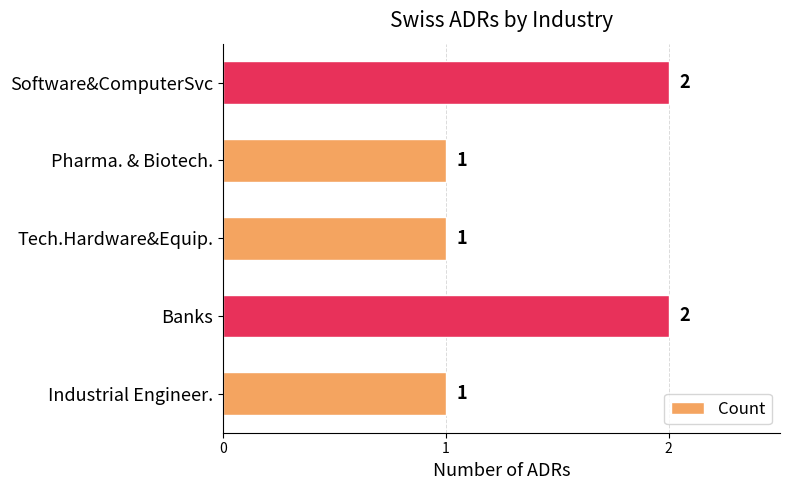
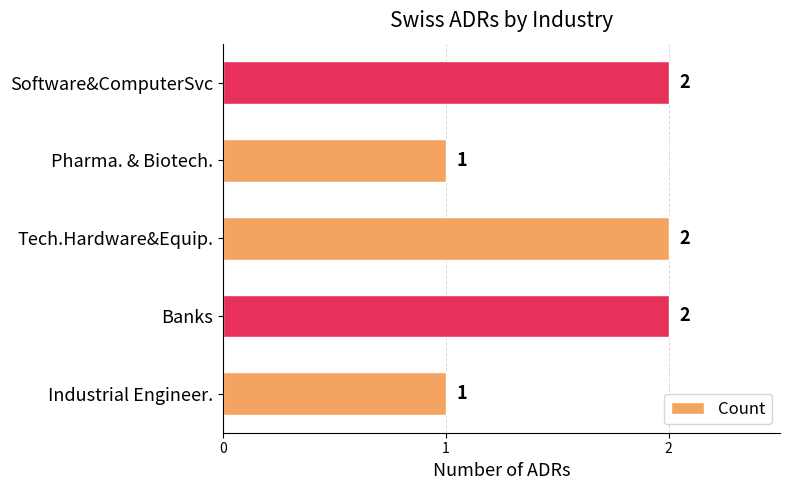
Tech.Hardware&Equip.: 1 -> 2
